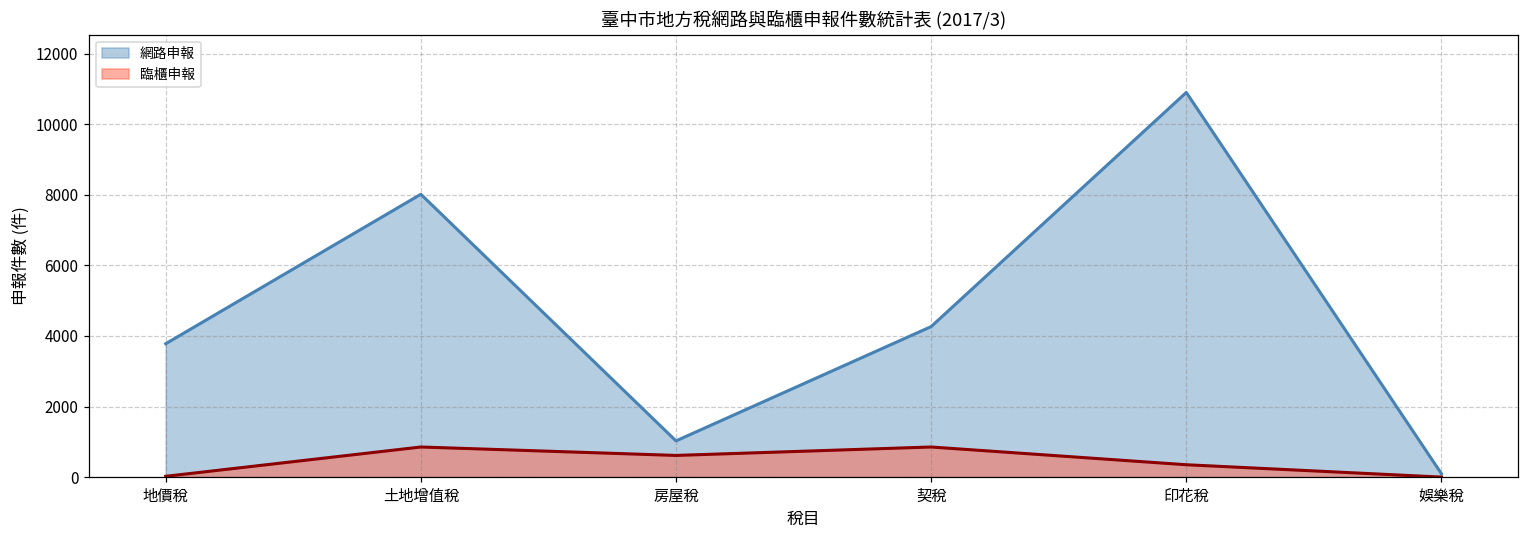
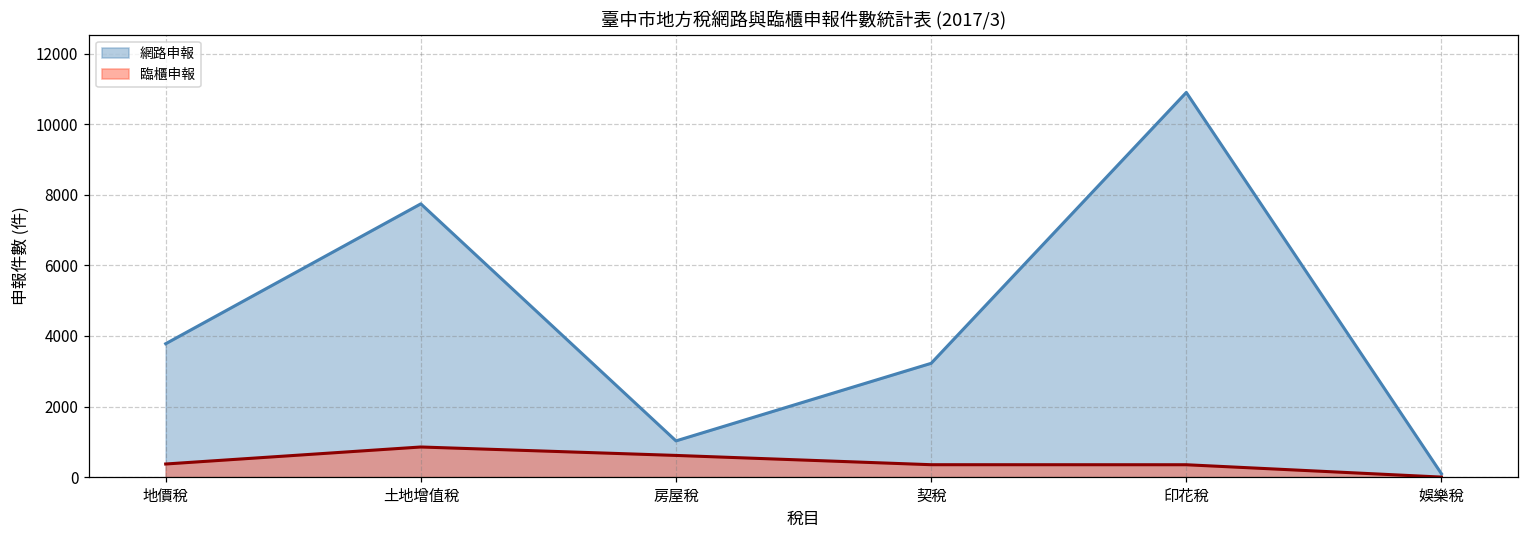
臨櫃申報, 地價稅: 0 -> 400
網路申報, 土地增值稅: 8000 -> 7700
網路申報, 契稅: 4300 -> 3200
臨櫃申報, 契稅: 900 -> 400
